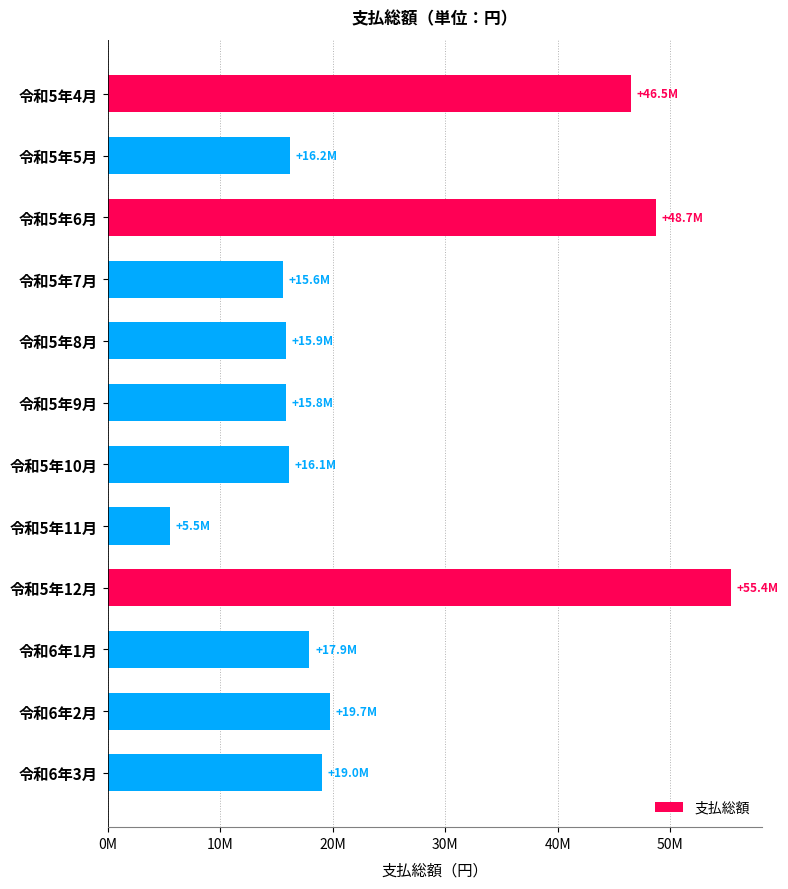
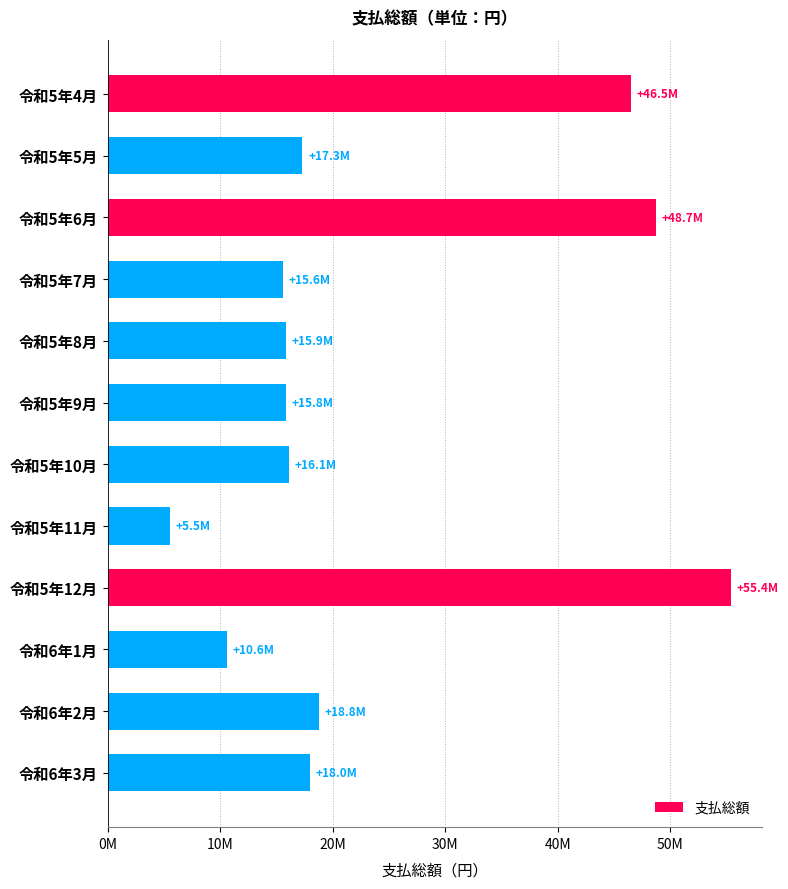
令和5年5月: +16.2M -> +17.3M
令和6年1月: +17.9M -> +10.6M
令和6年2月: +19.7M -> +18.8M
令和6年3月: +19.0M -> +18.0M
